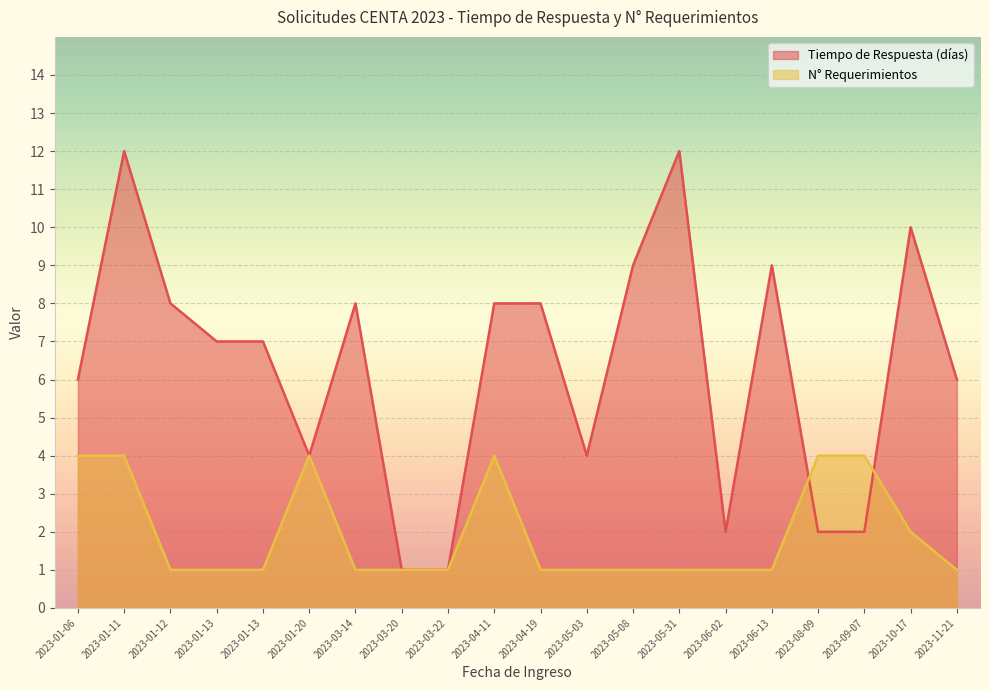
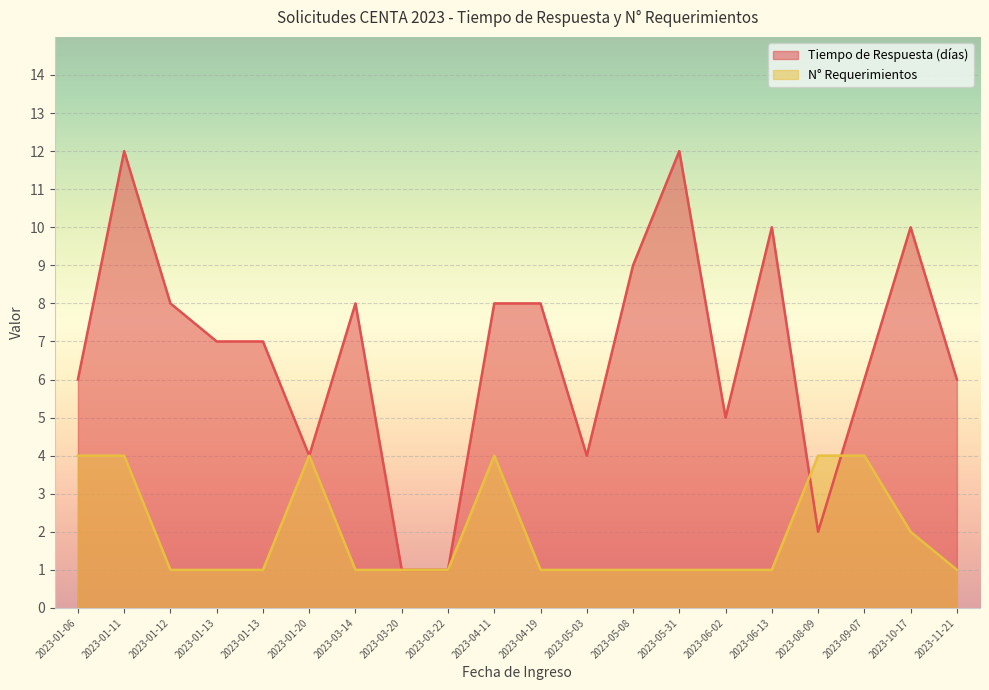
Tiempo de Respuesta (días), 2023-06-02: 2 -> 5
Tiempo de Respuesta (días), 2023-06-13: 9 -> 10
Tiempo de Respuesta (días), 2023-09-07: 2 -> 6
